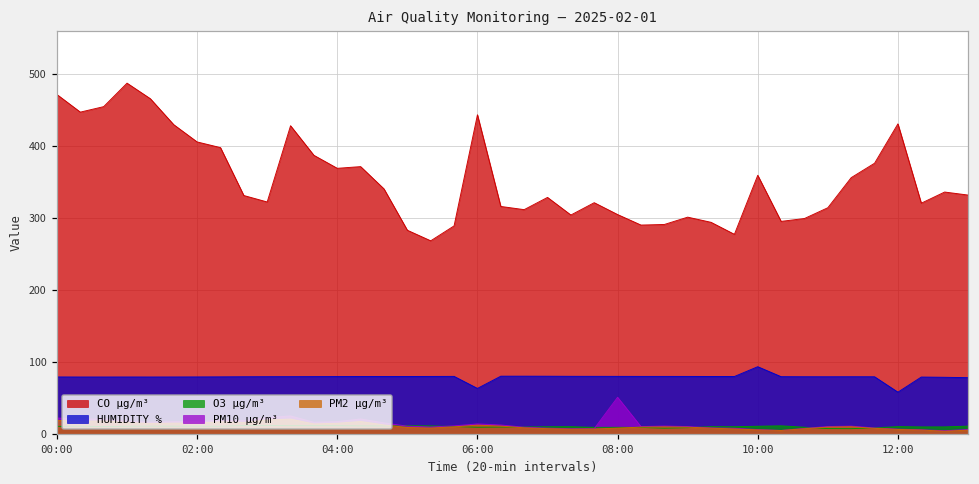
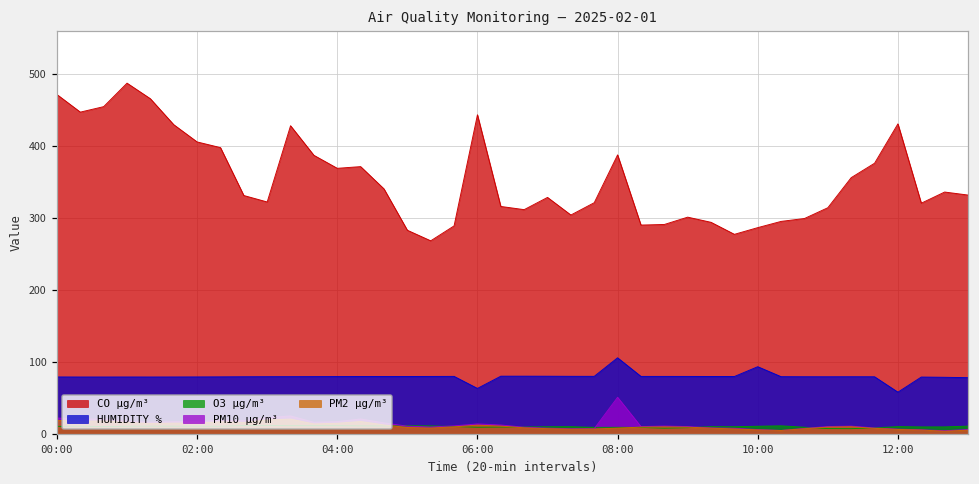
CO µg/m³, 08:00: 310 -> 390
HUMIDITY %, 08:00: 80 -> 110
CO µg/m³, 10:00: 360 -> 290
